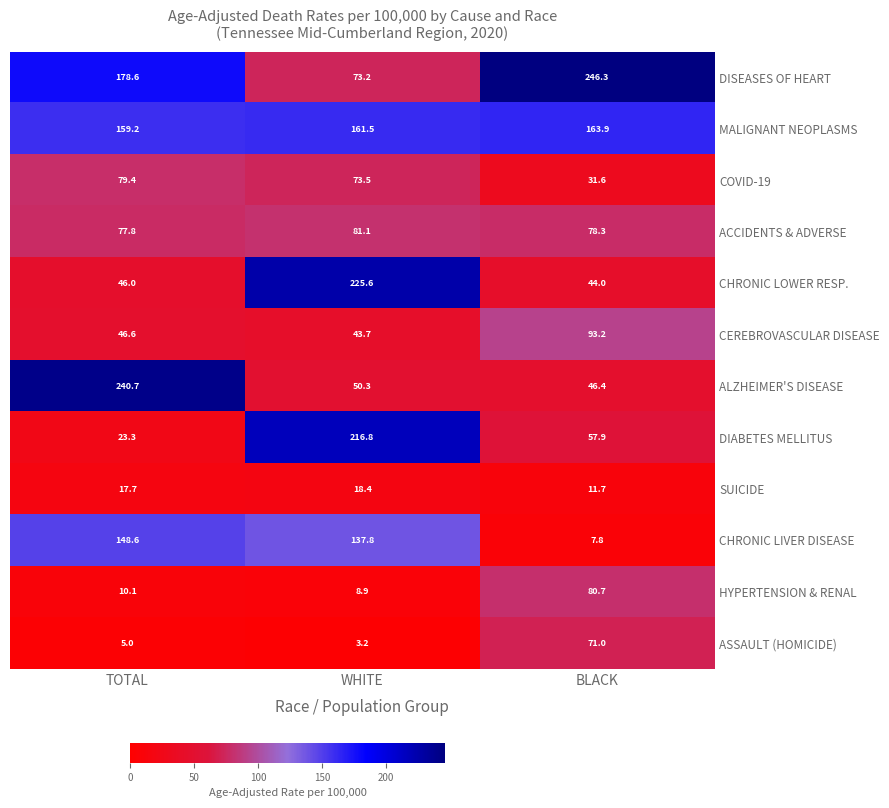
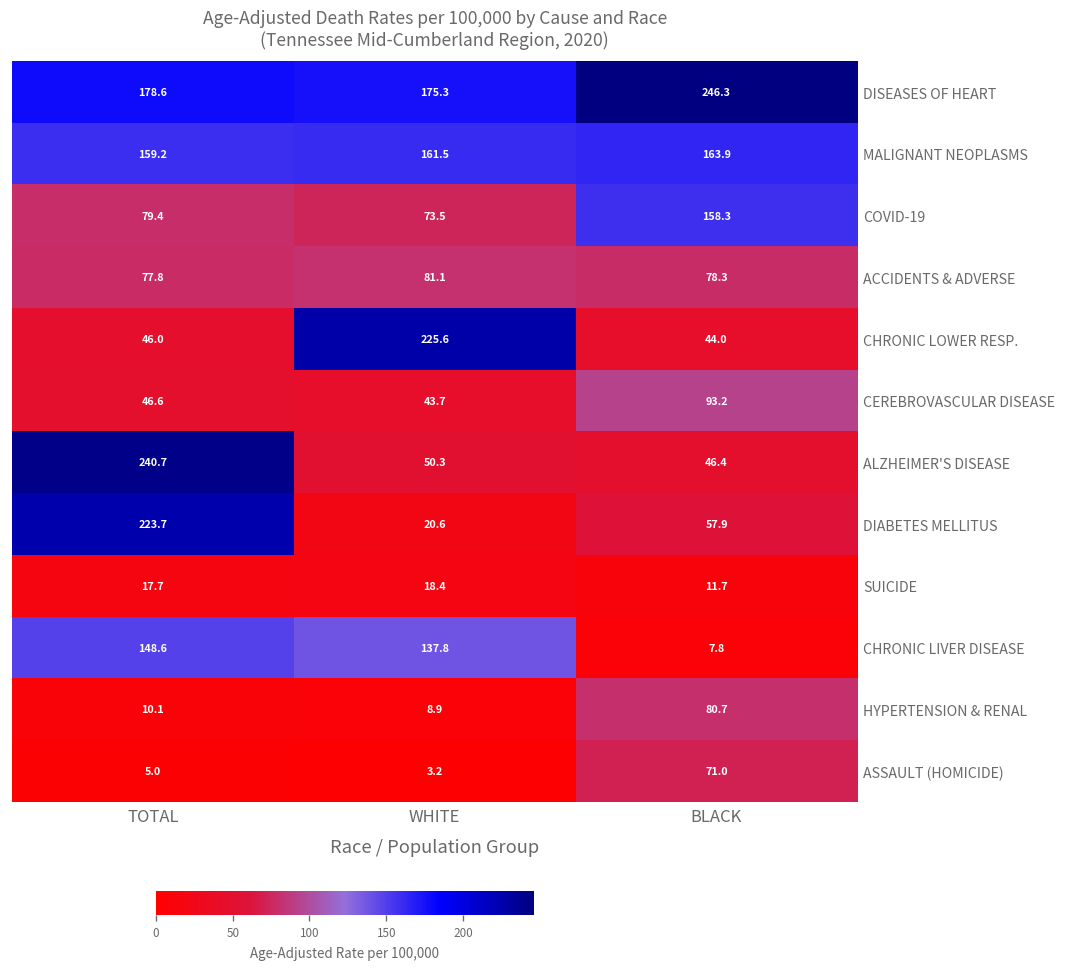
DISEASES OF HEART, WHITE: 73.2 -> 175.3
COVID-19, BLACK: 31.6 -> 158.3
DIABETES MELLITUS, TOTAL: 23.3 -> 223.7
DIABETES MELLITUS, WHITE: 216.8 -> 20.6
